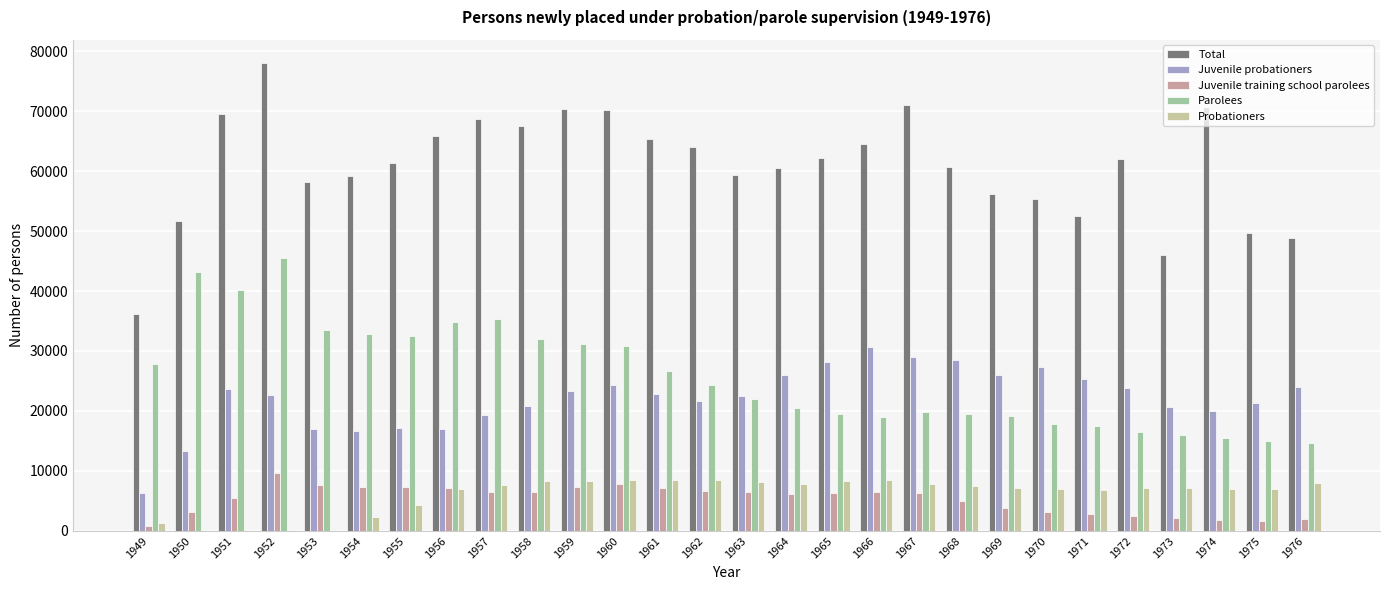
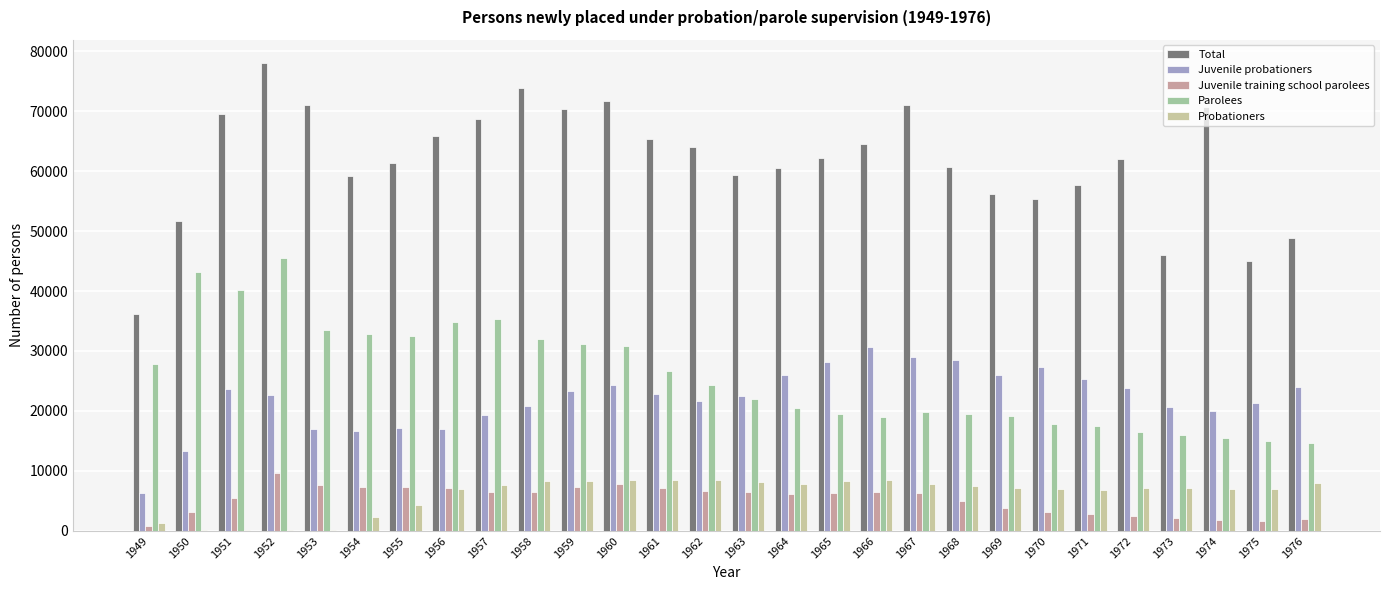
Total, 1953: 58000 -> 71000
Total, 1958: 68000 -> 74000
Total, 1960: 70000 -> 72000
Total, 1971: 53000 -> 58000
Total, 1975: 50000 -> 45000
